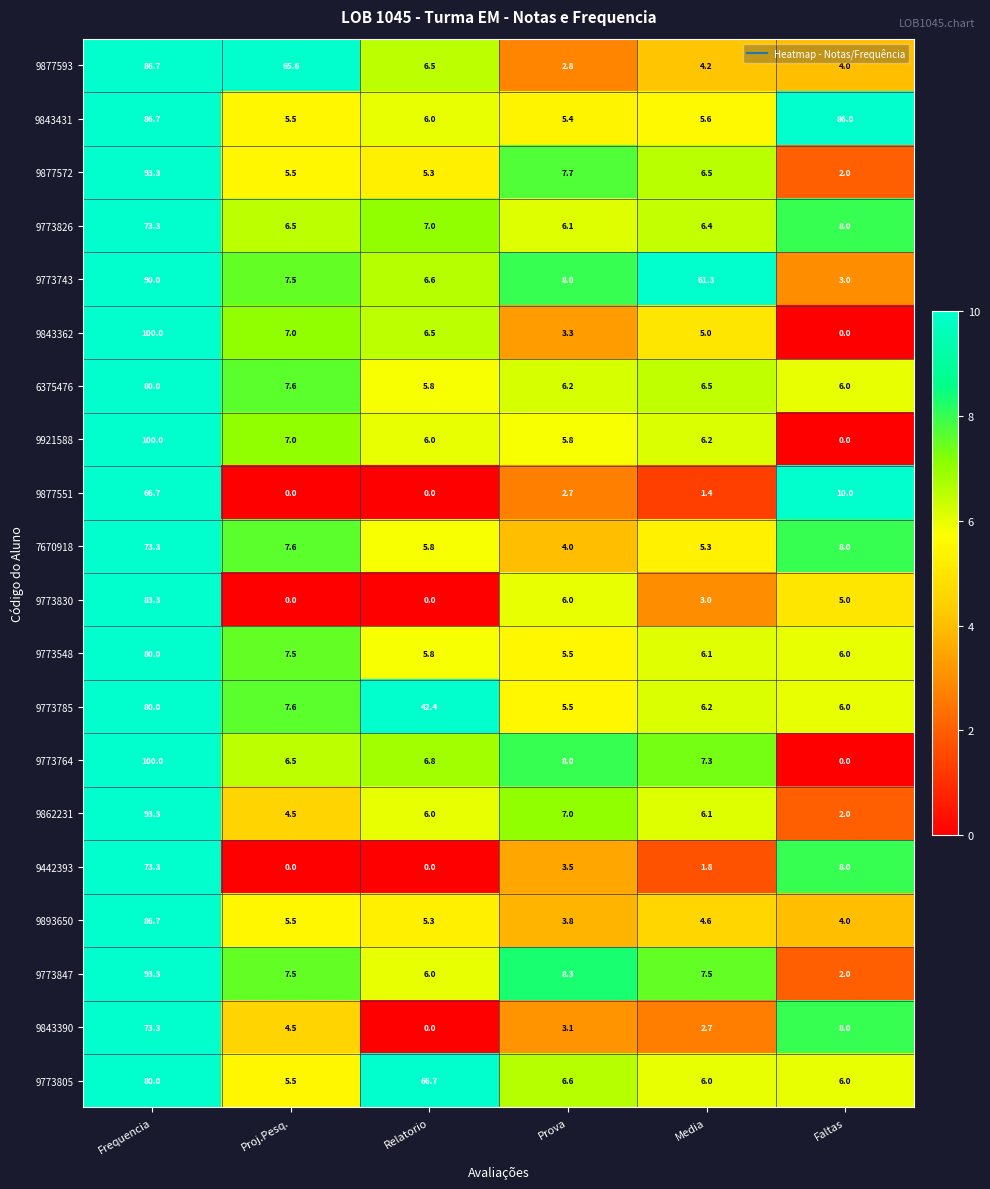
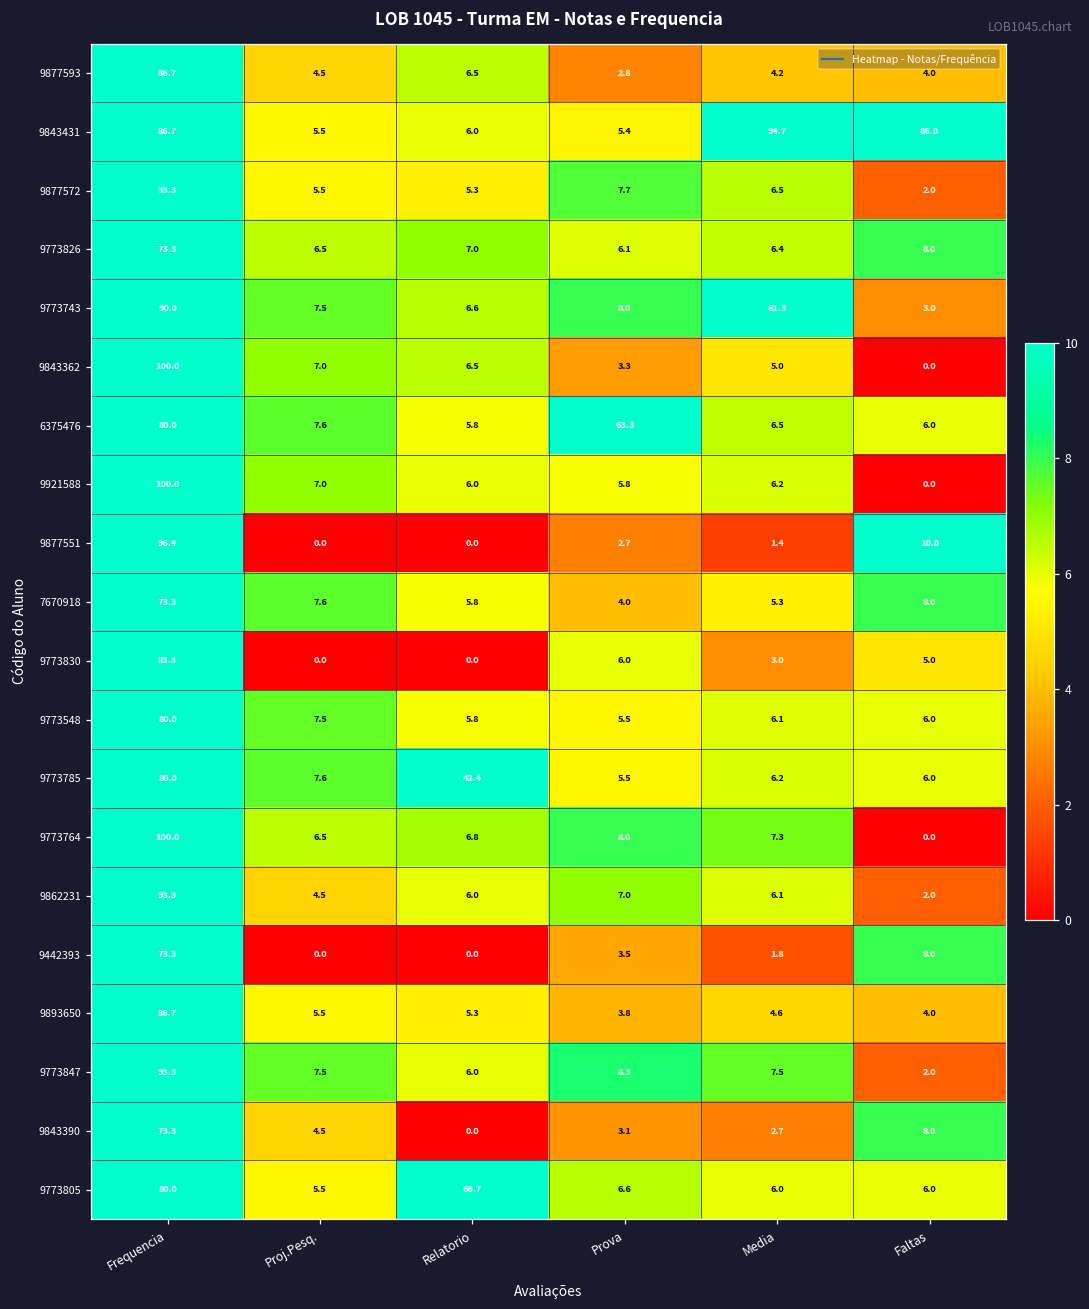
9877593, Proj.Pesq.: 65.6 -> 4.5
9843431, Media: 5.6 -> 94.7
6375476, Prova: 6.2 -> 63.3
9877551, Frequencia: 66.7 -> 96.4
